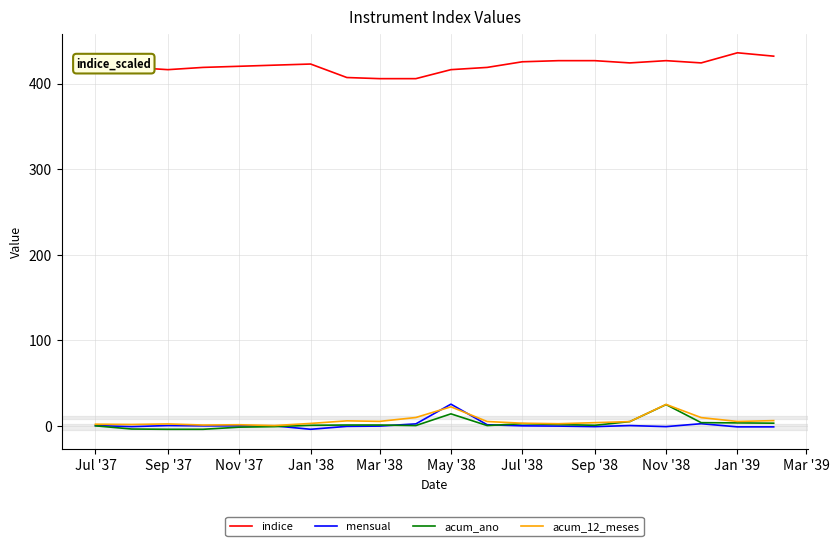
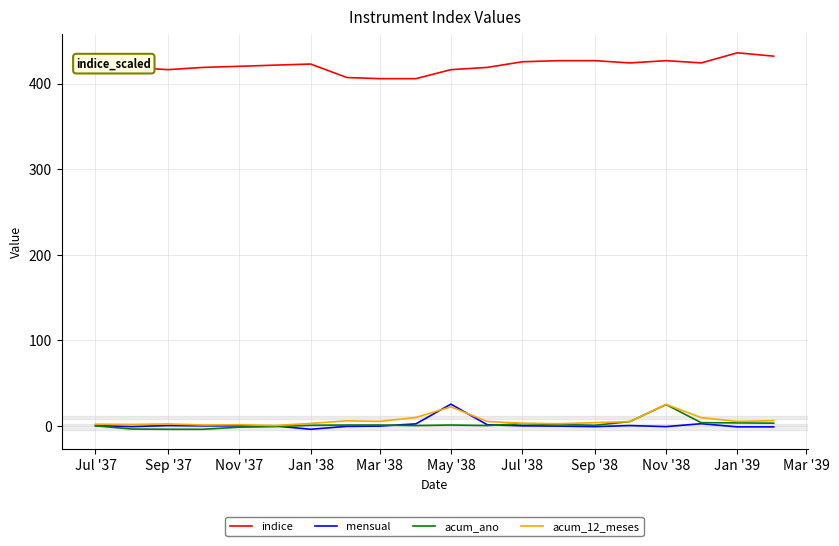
acum_ano, May '38: 10 -> 0
